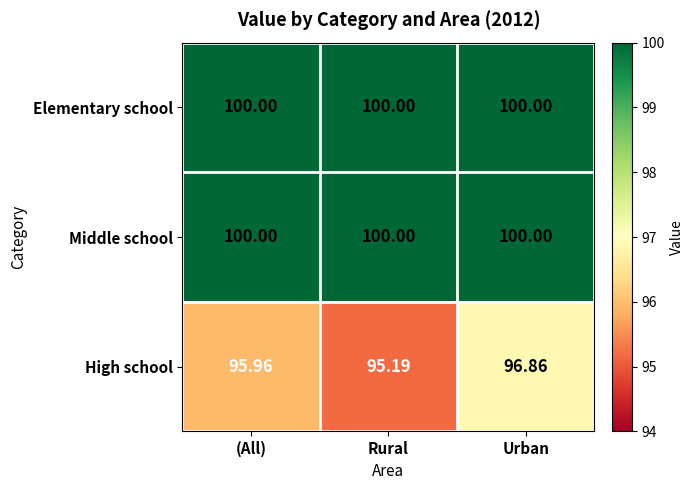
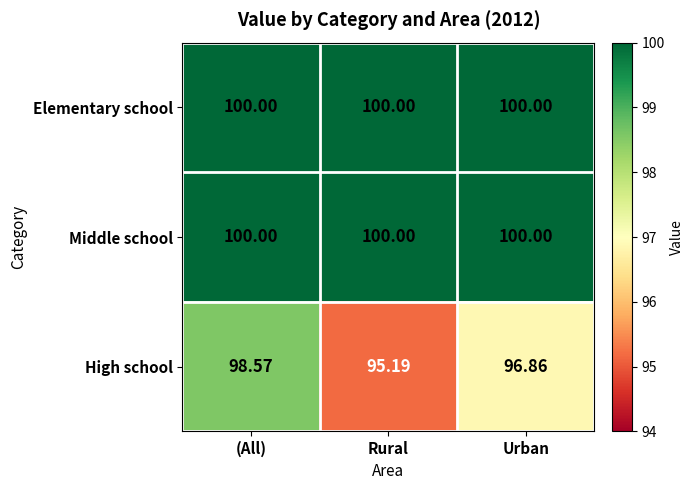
High school, (All): 95.96 -> 98.57
